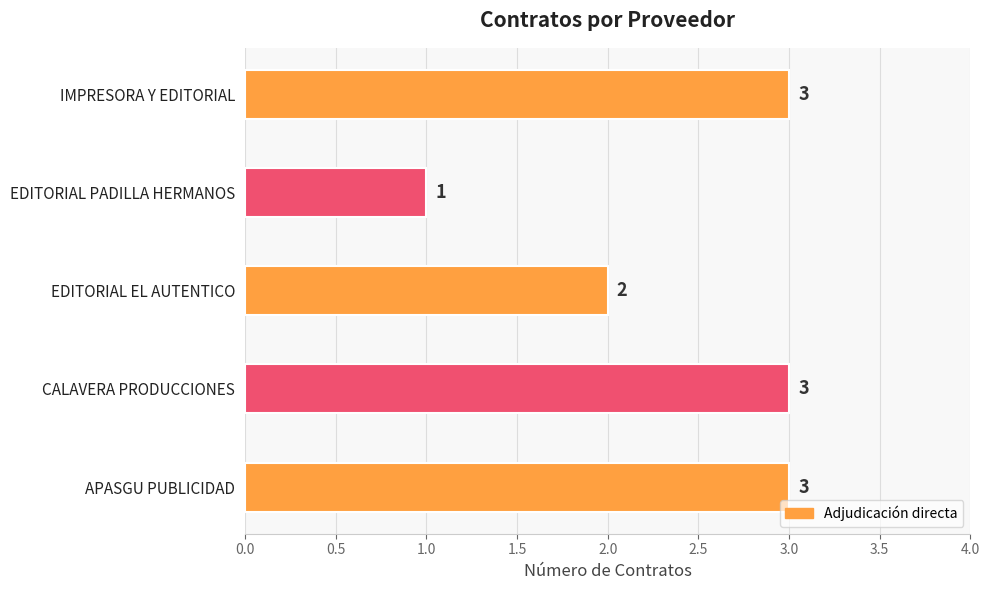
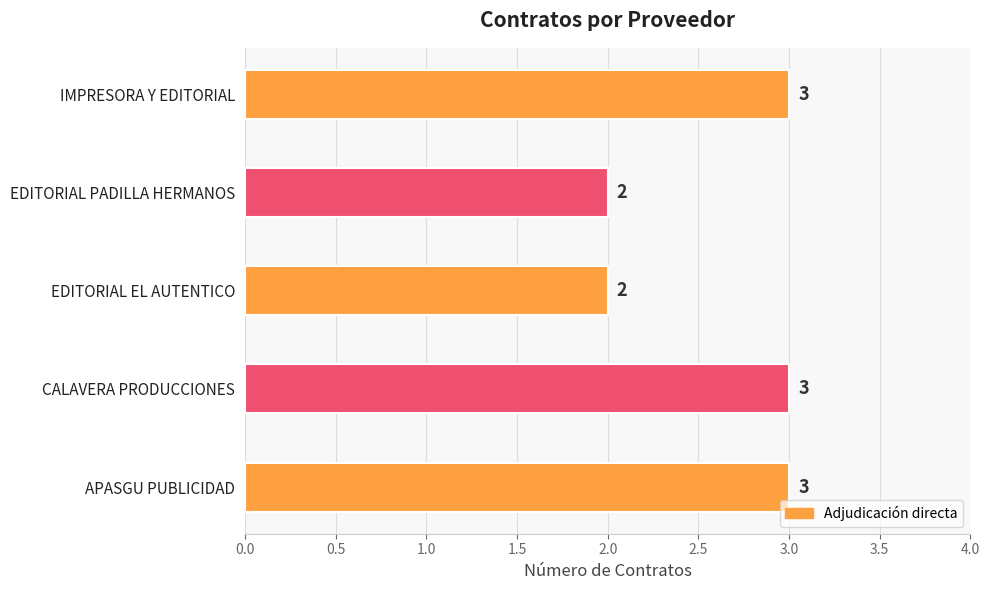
EDITORIAL PADILLA HERMANOS: 1 -> 2
